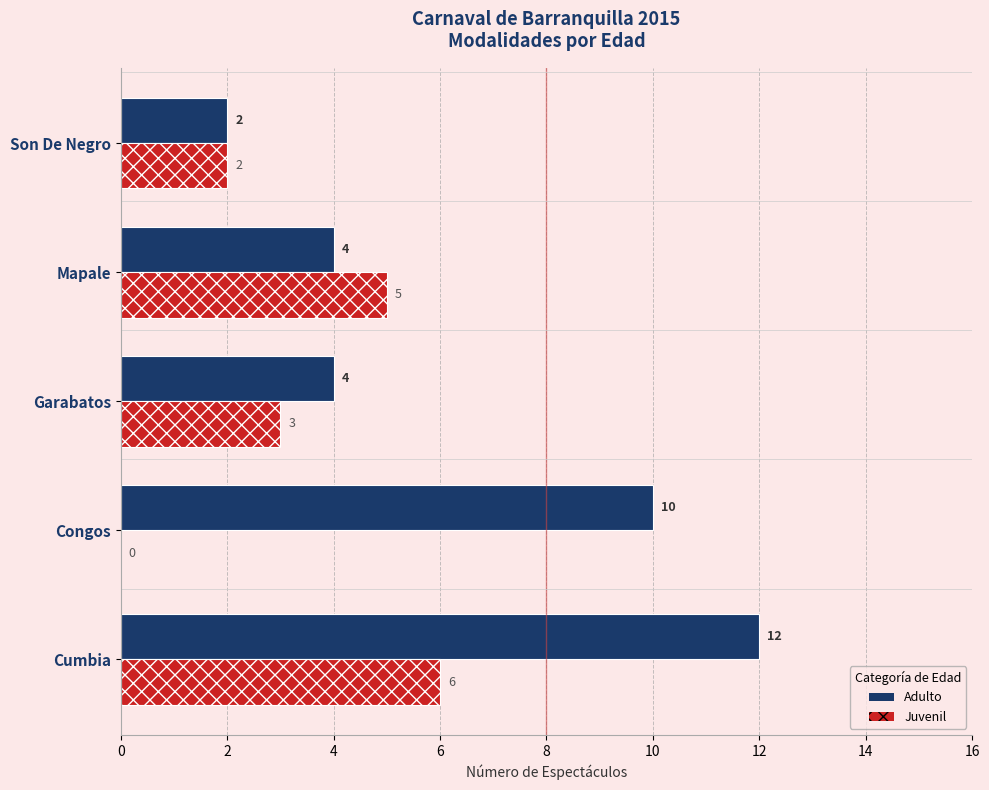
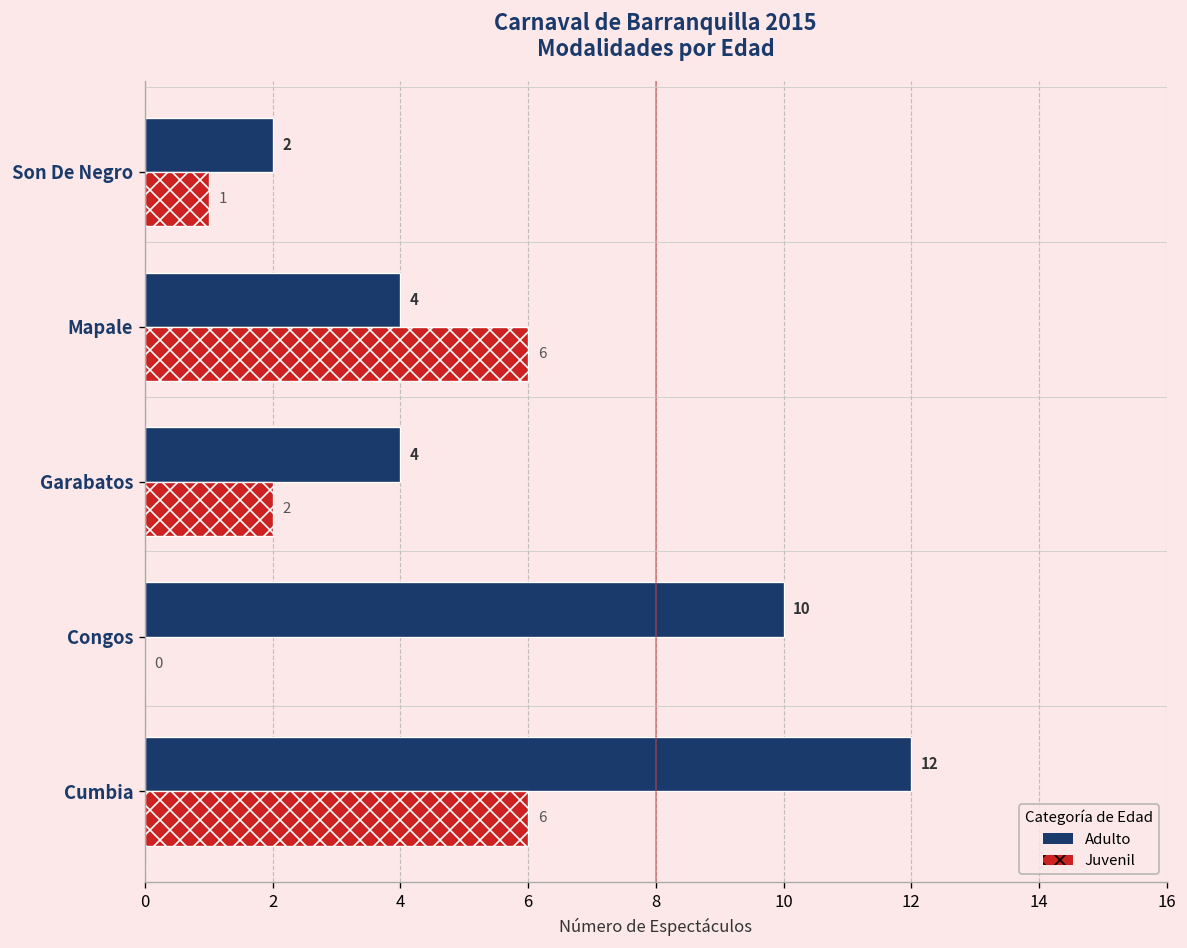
Juvenil, Son De Negro: 2 -> 1
Juvenil, Mapale: 5 -> 6
Juvenil, Garabatos: 3 -> 2
